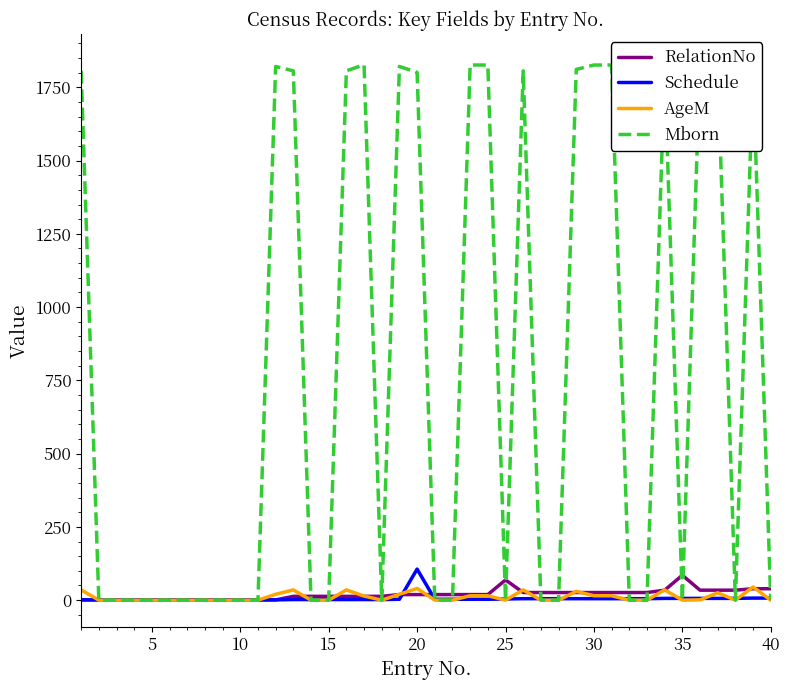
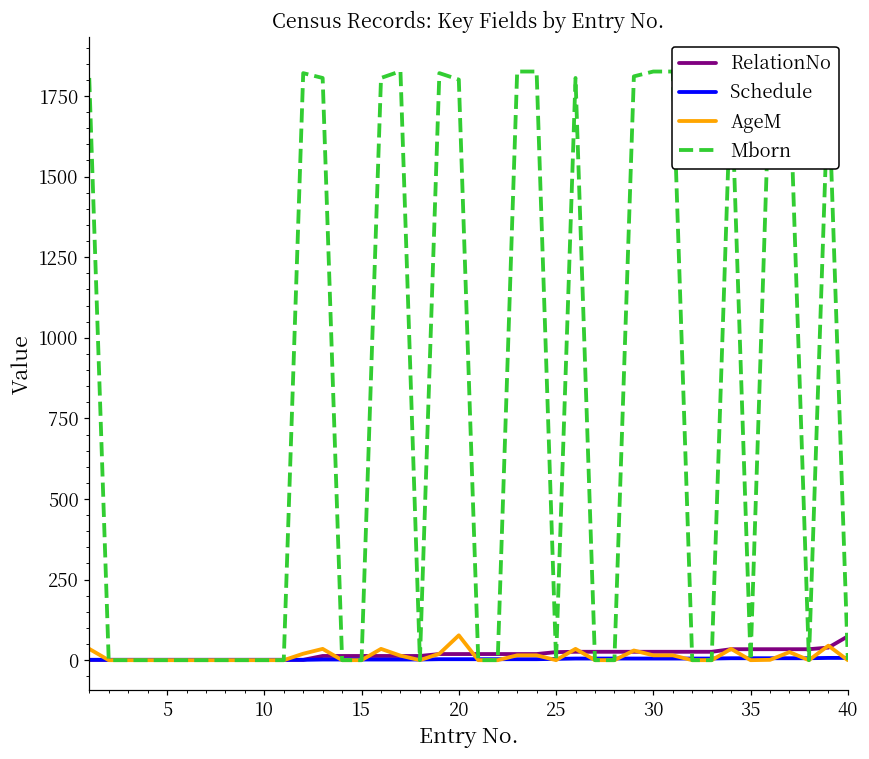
Schedule, 20: 110 -> 0
AgeM, 20: 40 -> 80
RelationNo, 25: 70 -> 30
RelationNo, 35: 90 -> 30
RelationNo, 40: 40 -> 70
